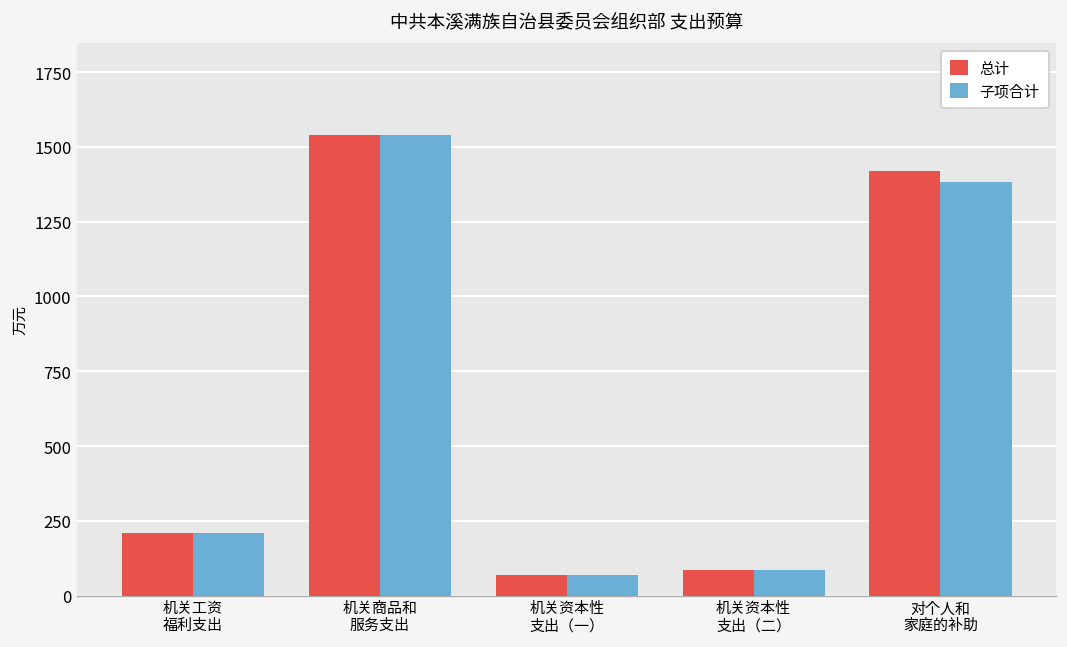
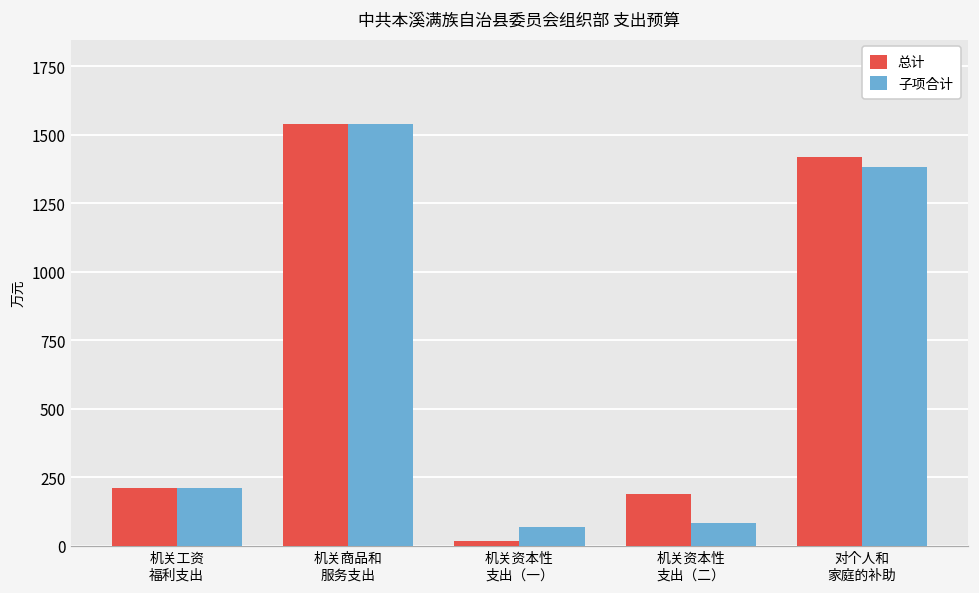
总计, 机关资本性 支出（一）: 70 -> 20
总计, 机关资本性 支出（二）: 90 -> 190
